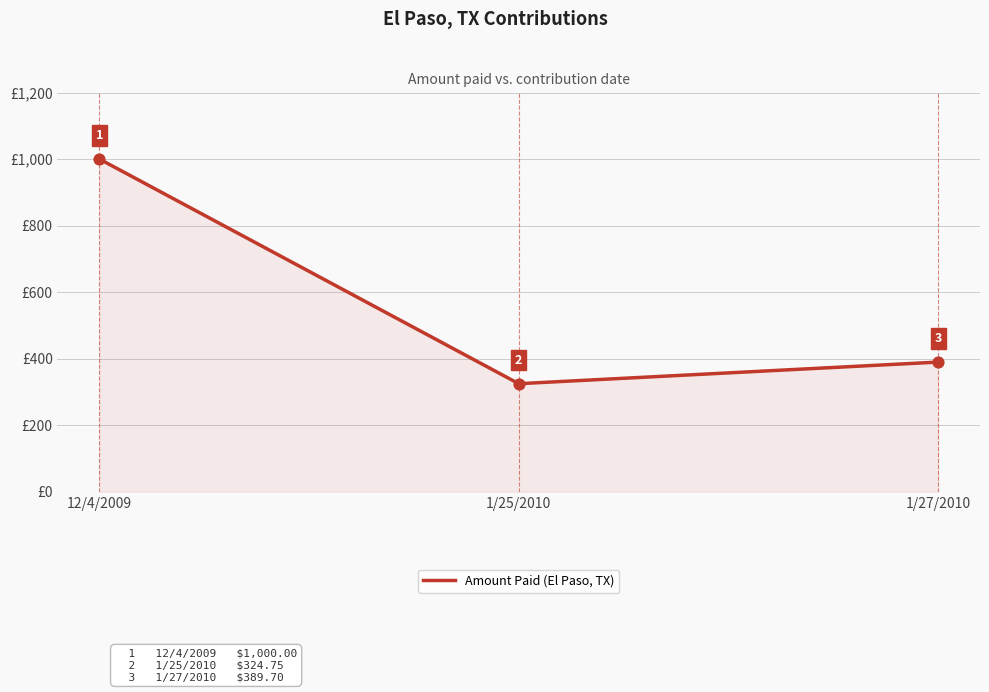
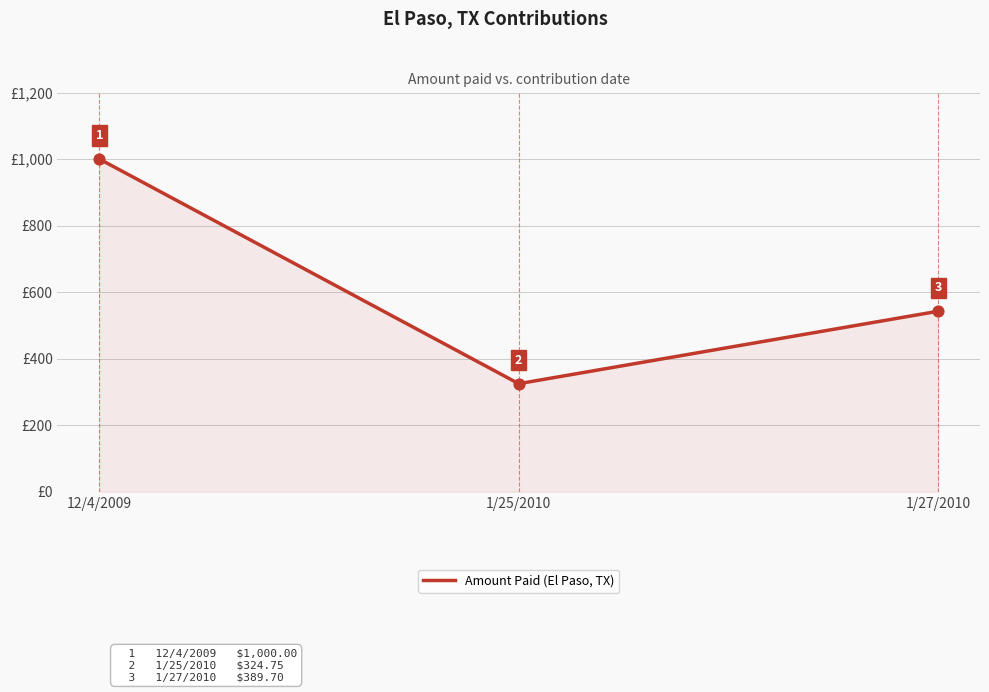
1/27/2010: £390 -> £540
